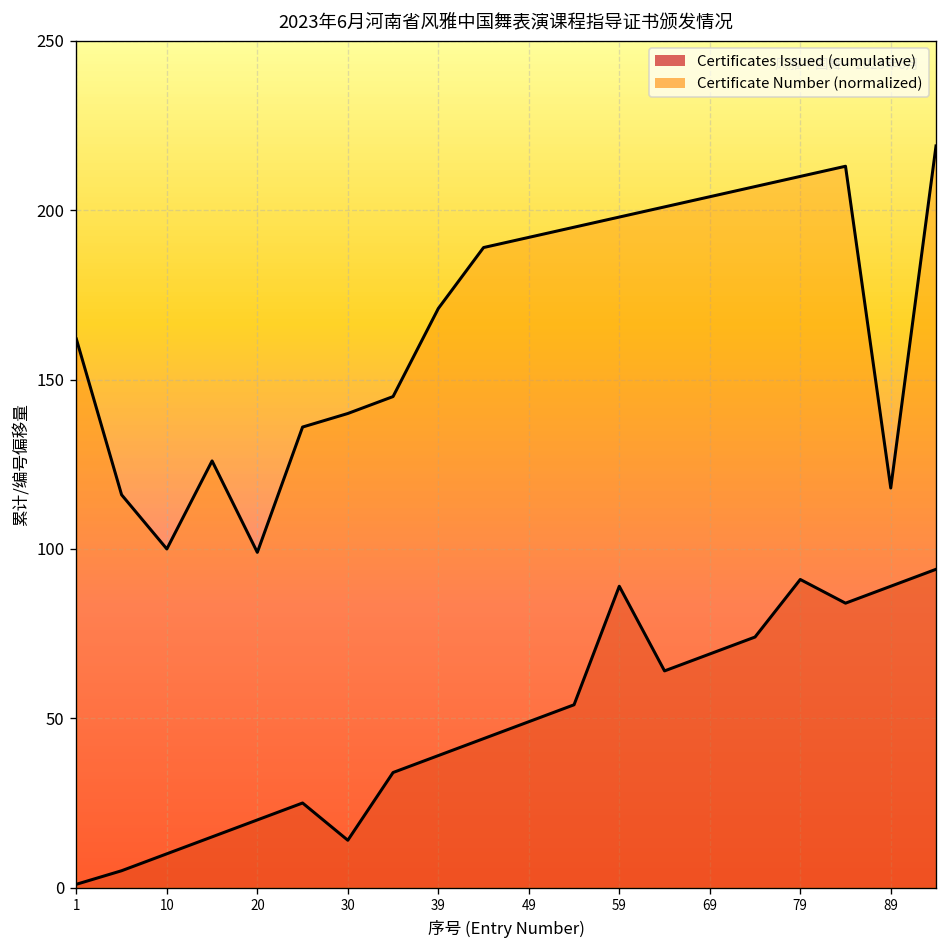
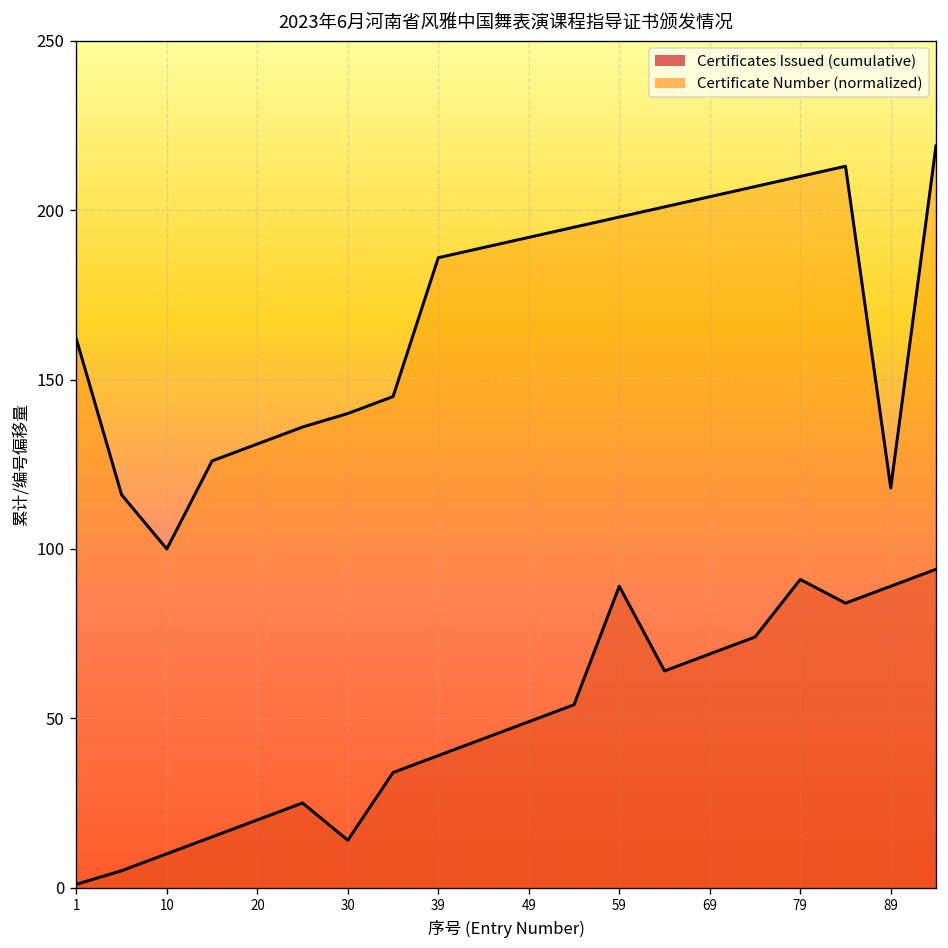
Certificate Number (normalized), 20: 99 -> 131
Certificate Number (normalized), 39: 171 -> 186
